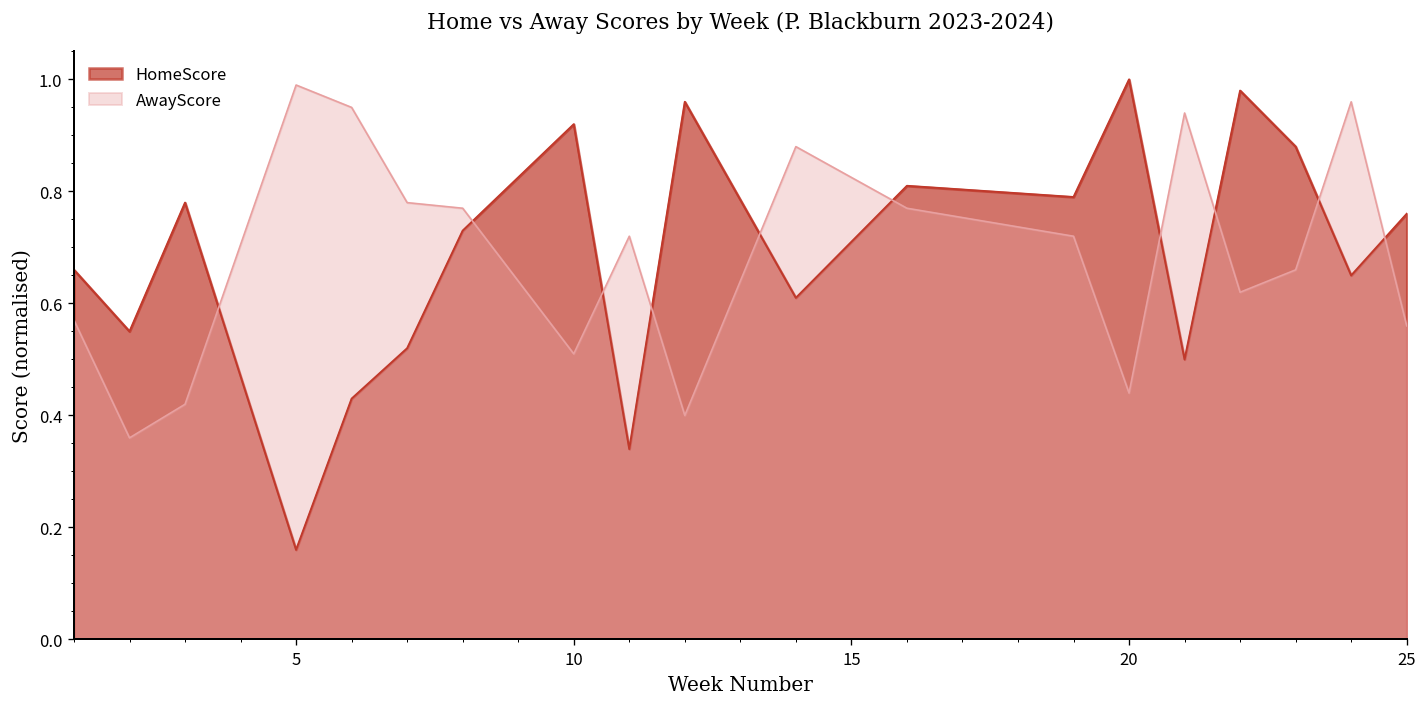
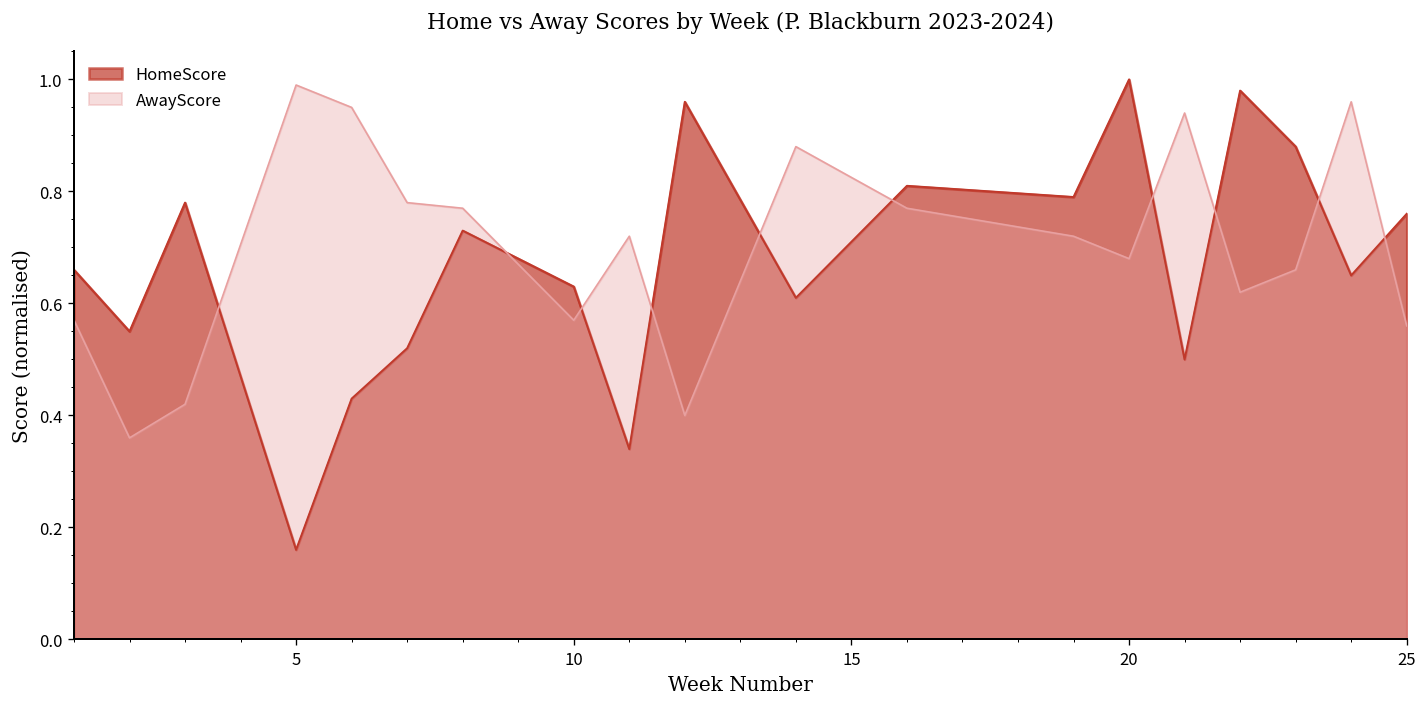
HomeScore, 10: 0.92 -> 0.63
AwayScore, 10: 0.51 -> 0.57
AwayScore, 20: 0.44 -> 0.68
